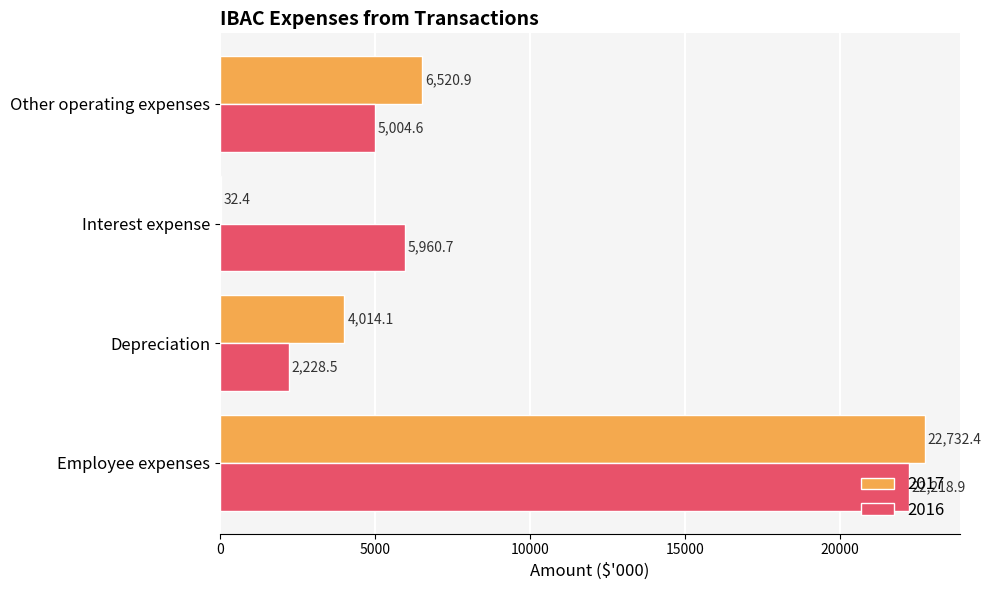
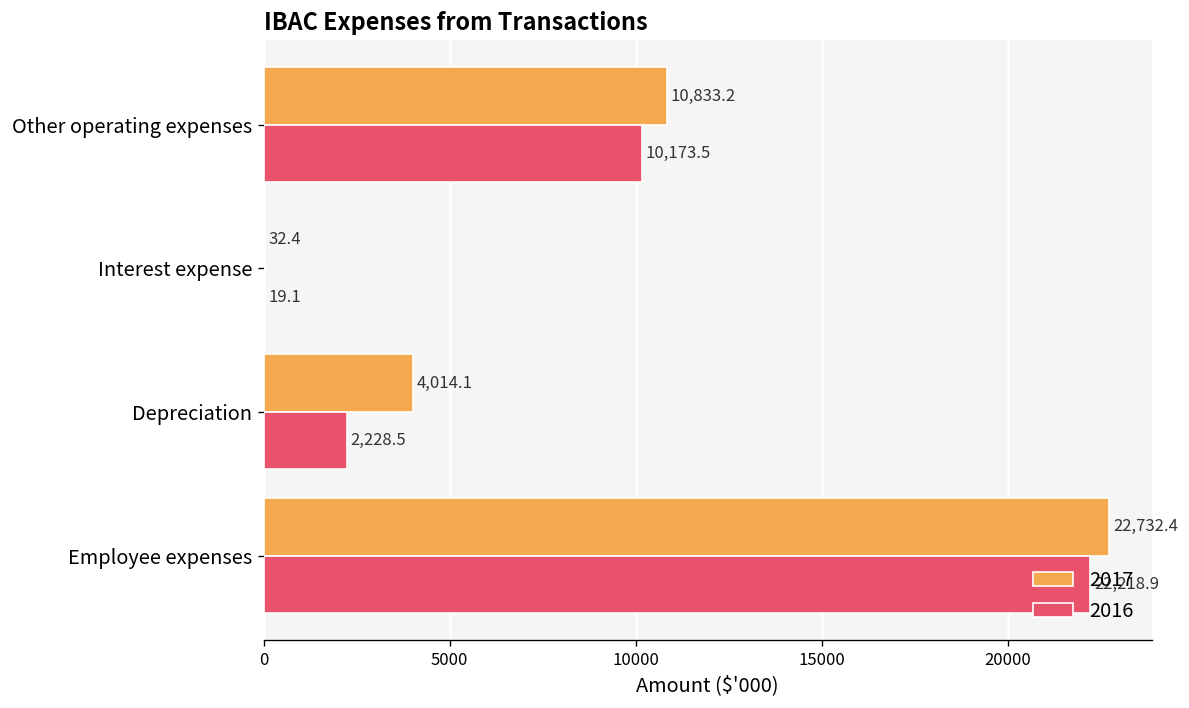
2017, Other operating expenses: 6,520.9 -> 10,833.2
2016, Other operating expenses: 5,004.6 -> 10,173.5
2016, Interest expense: 5,960.7 -> 19.1
